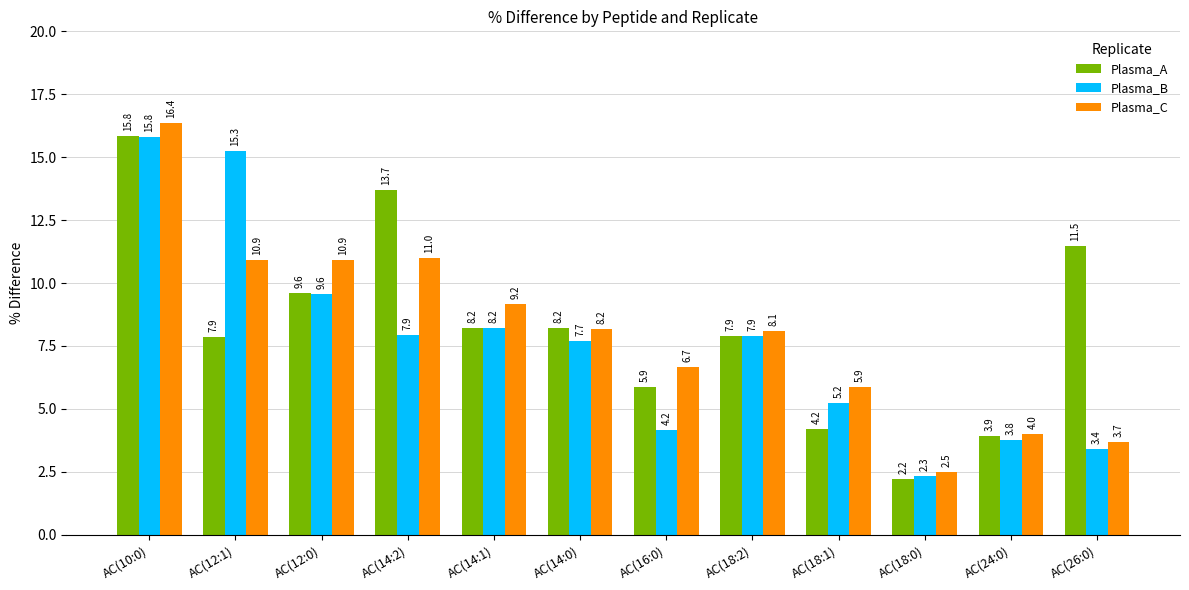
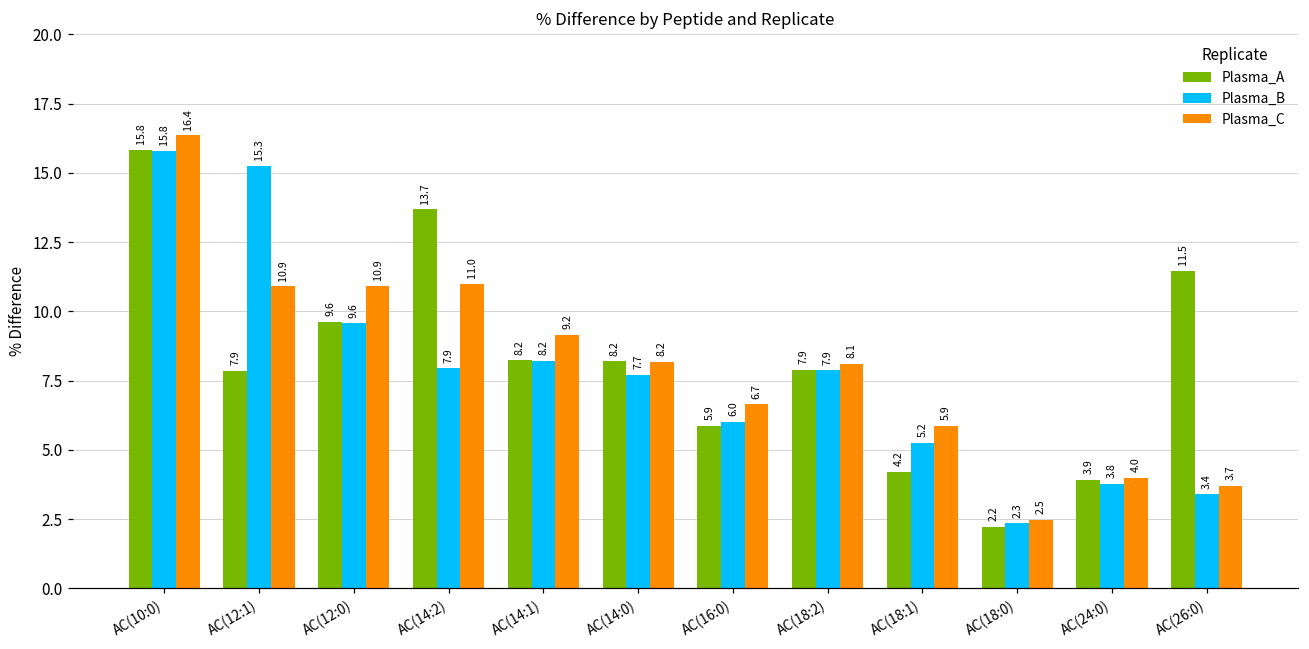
Plasma_B, AC(16:0): 4.2 -> 6.0
